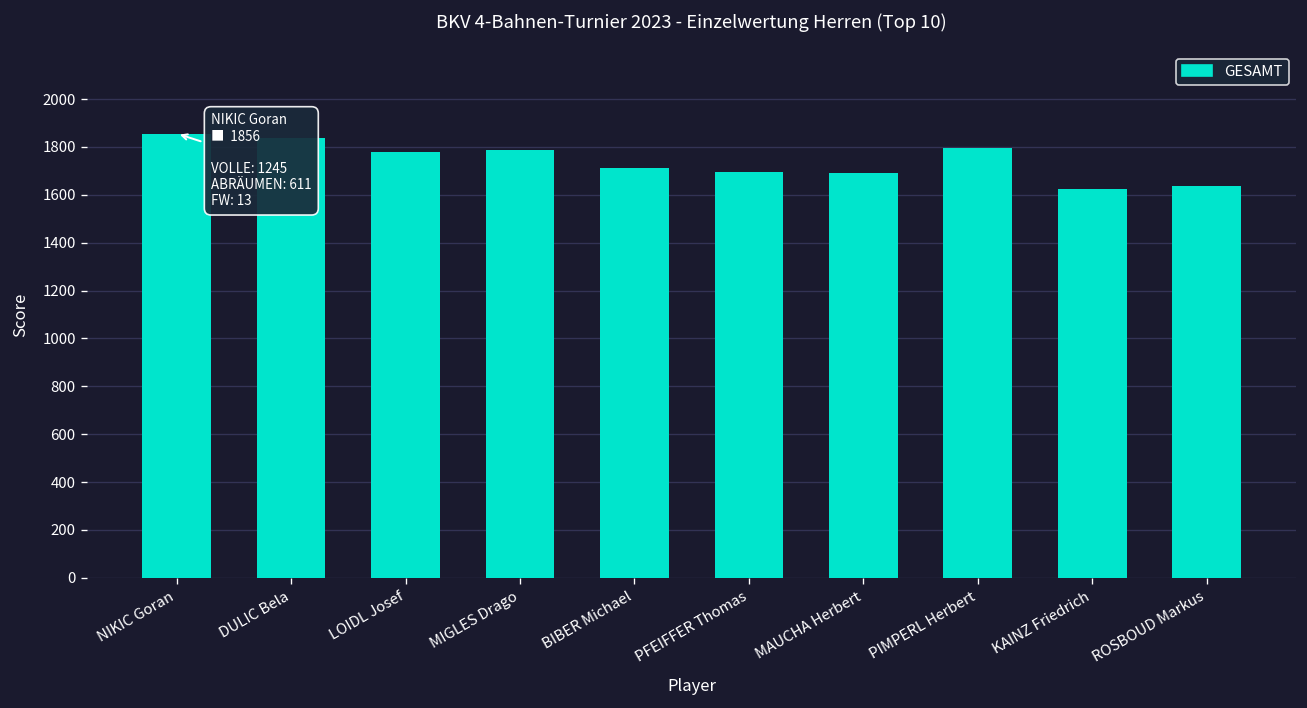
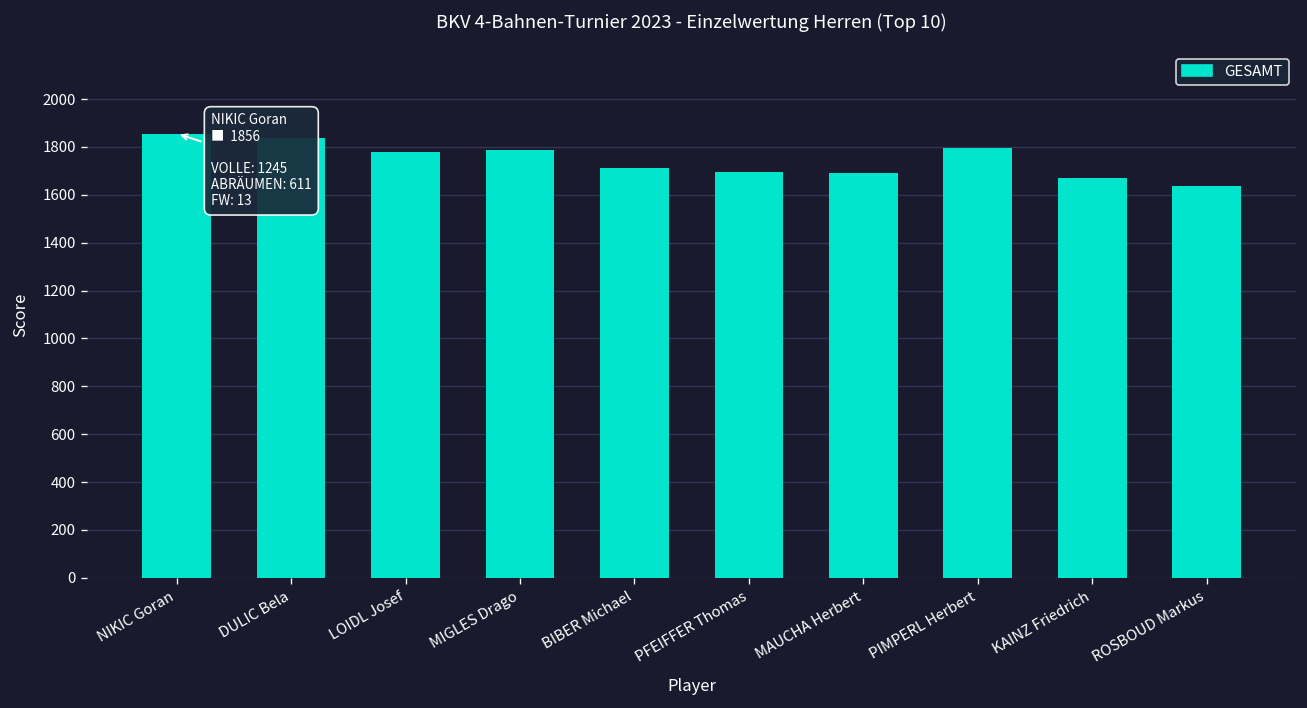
KAINZ Friedrich: 1630 -> 1670
